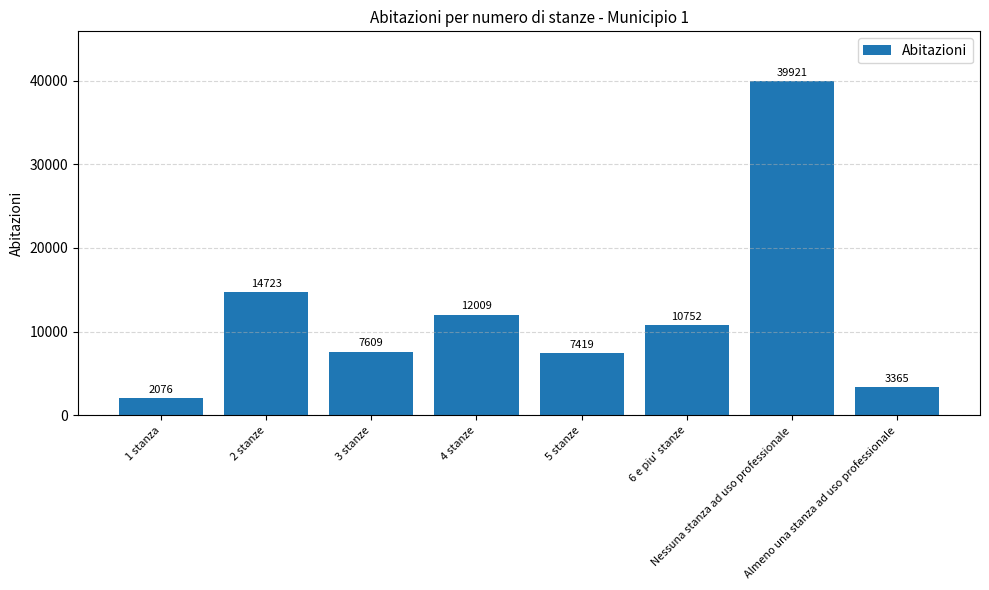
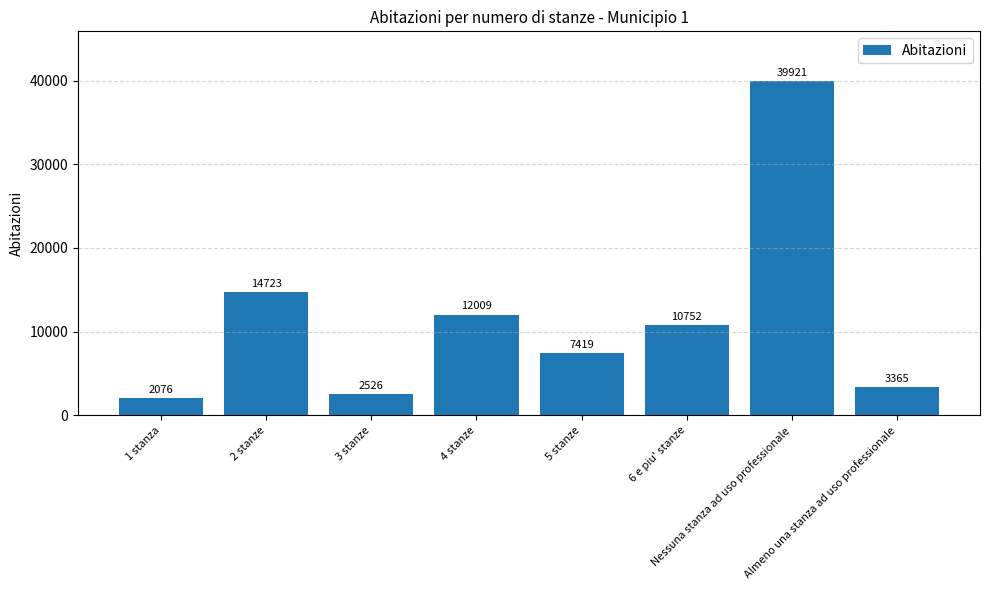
3 stanze: 7609 -> 2526
